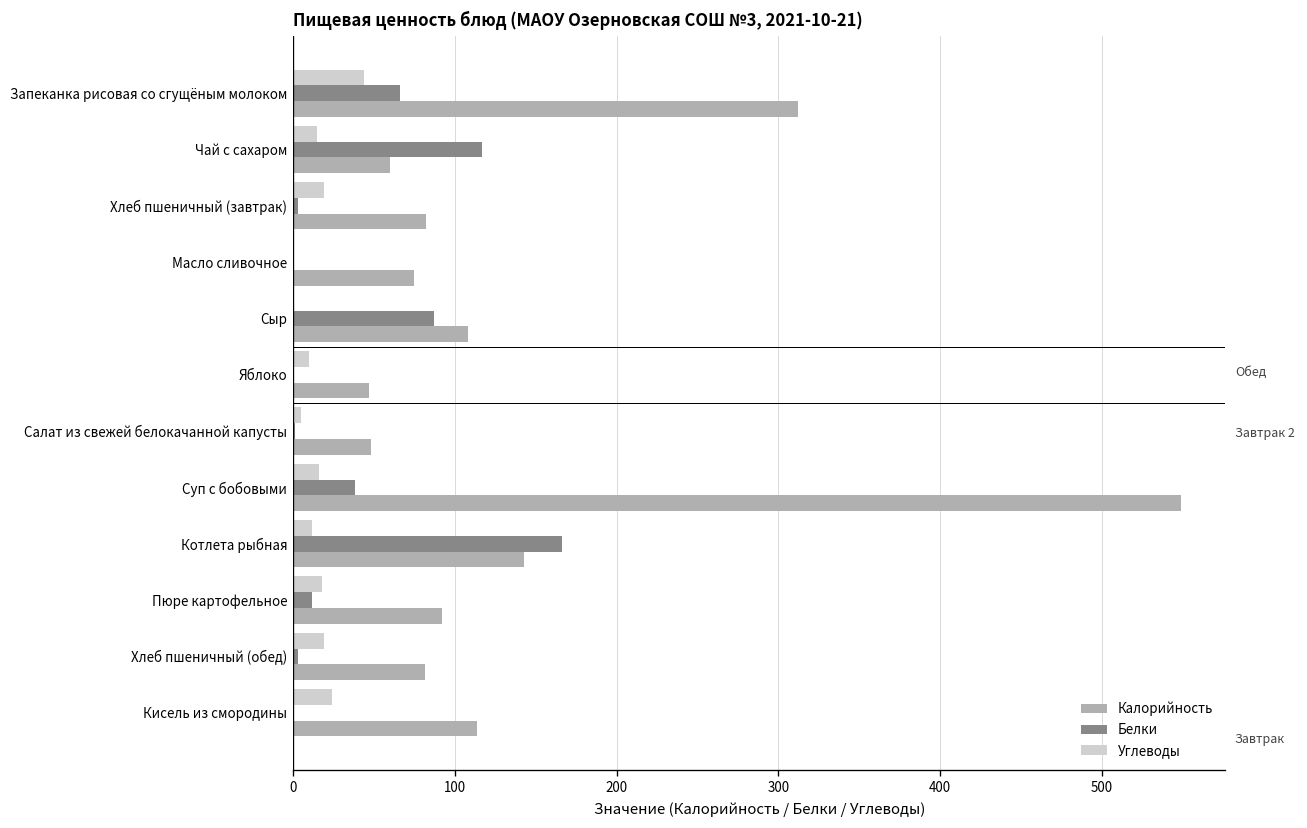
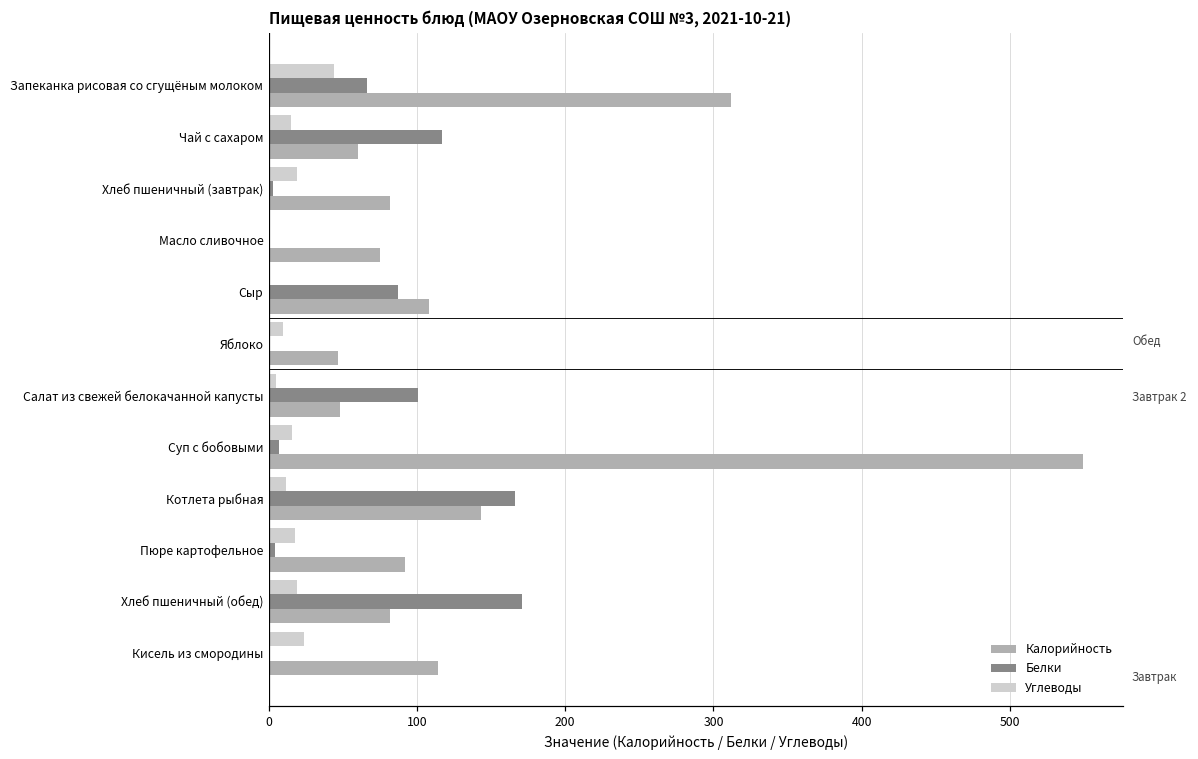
Белки, Салат из свежей белокачанной капусты: 1 -> 101
Белки, Суп с бобовыми: 38 -> 7
Белки, Пюре картофельное: 12 -> 4
Белки, Хлеб пшеничный (обед): 3 -> 171
